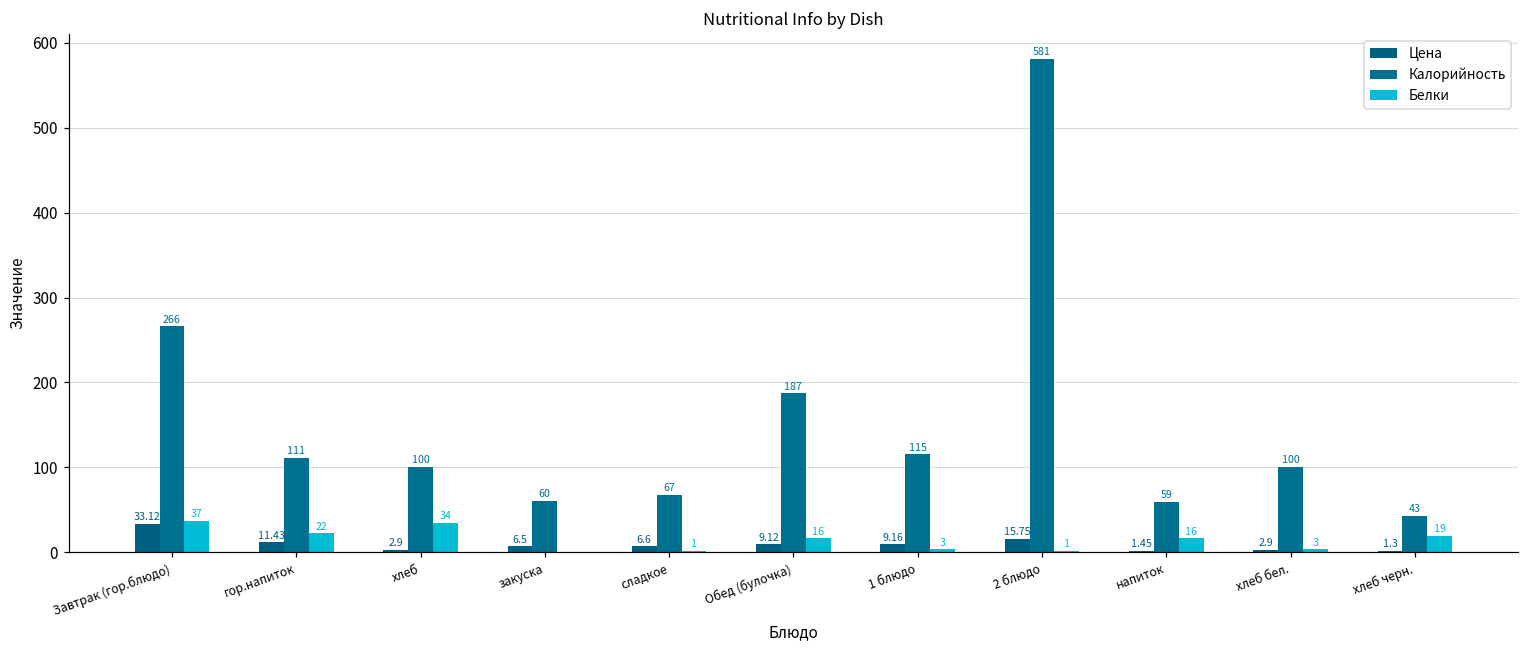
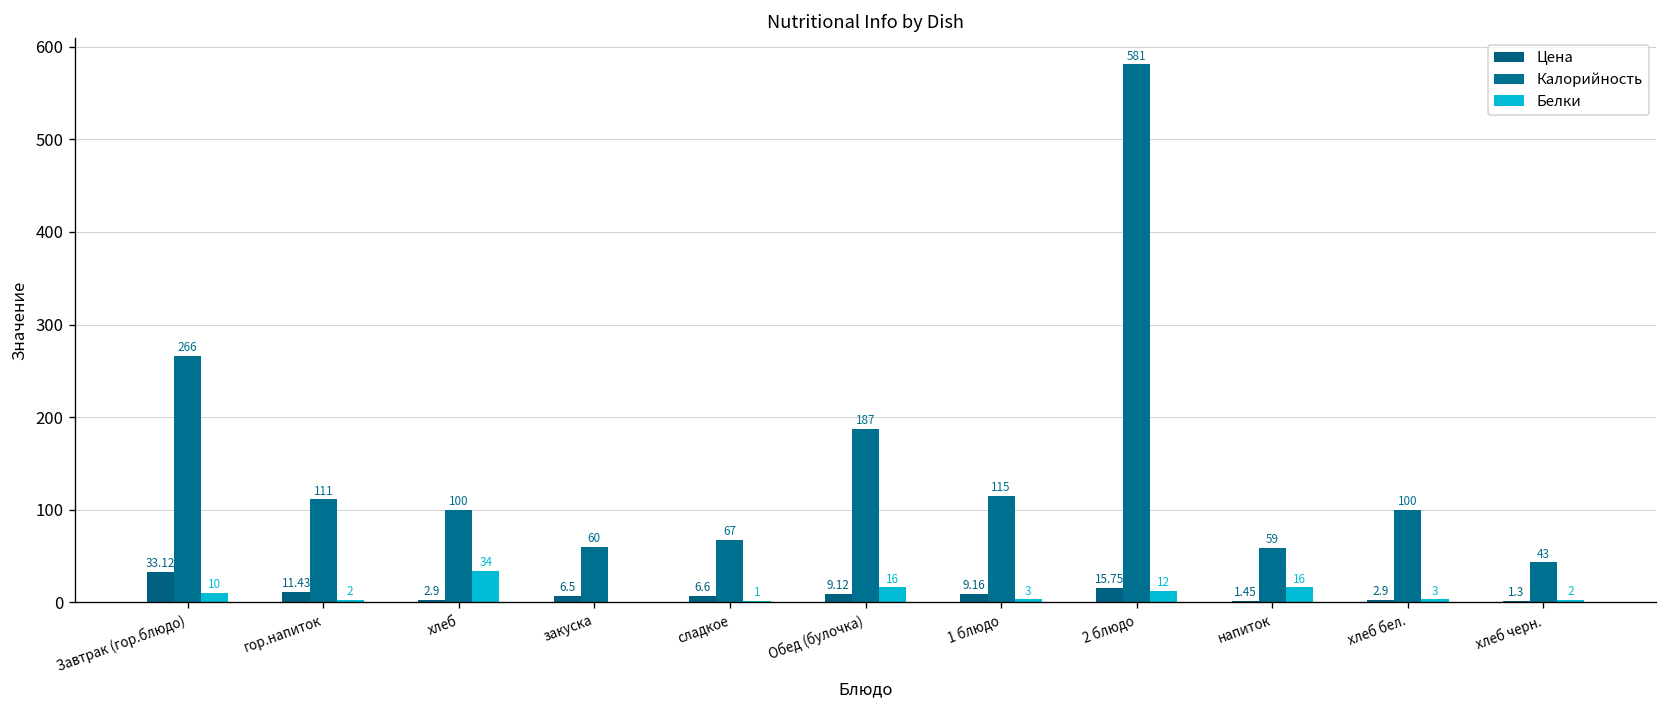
Белки, Завтрак (гор.блюдо): 37 -> 10
Белки, гор.напиток: 22 -> 2
Белки, 2 блюдо: 1 -> 12
Белки, хлеб черн.: 19 -> 2
